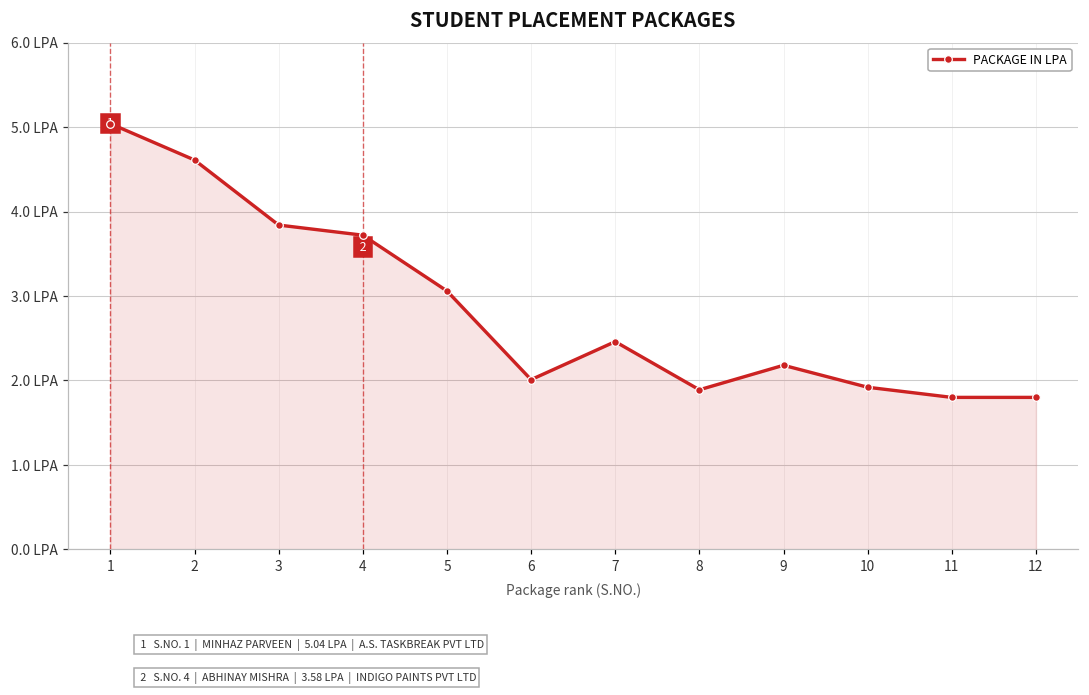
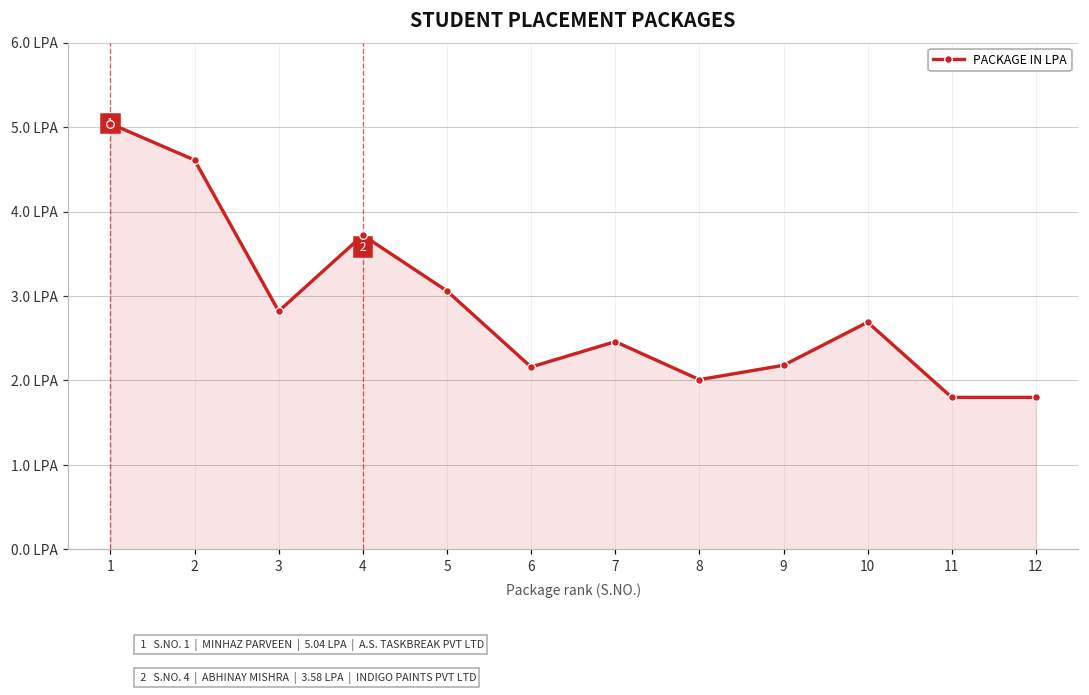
3: 3.8 LPA -> 2.8 LPA
6: 2.0 LPA -> 2.2 LPA
8: 1.9 LPA -> 2.0 LPA
10: 1.9 LPA -> 2.7 LPA
